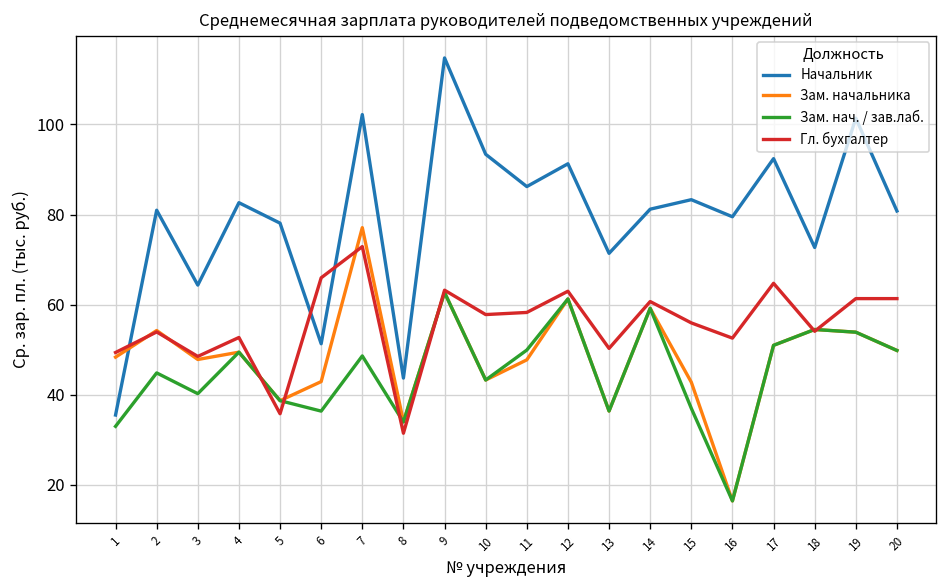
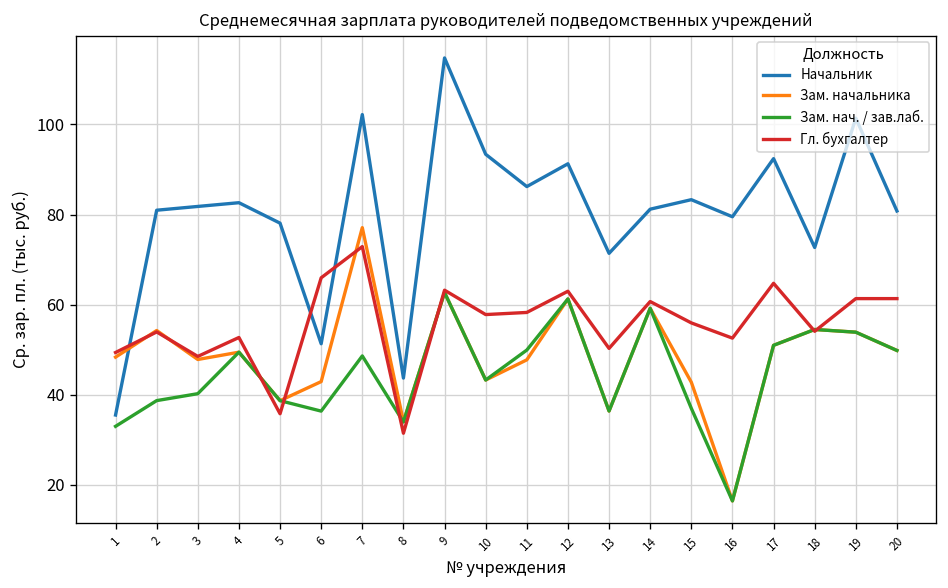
Зам. нач. / зав.лаб., 2: 45 -> 39
Начальник, 3: 64 -> 82
